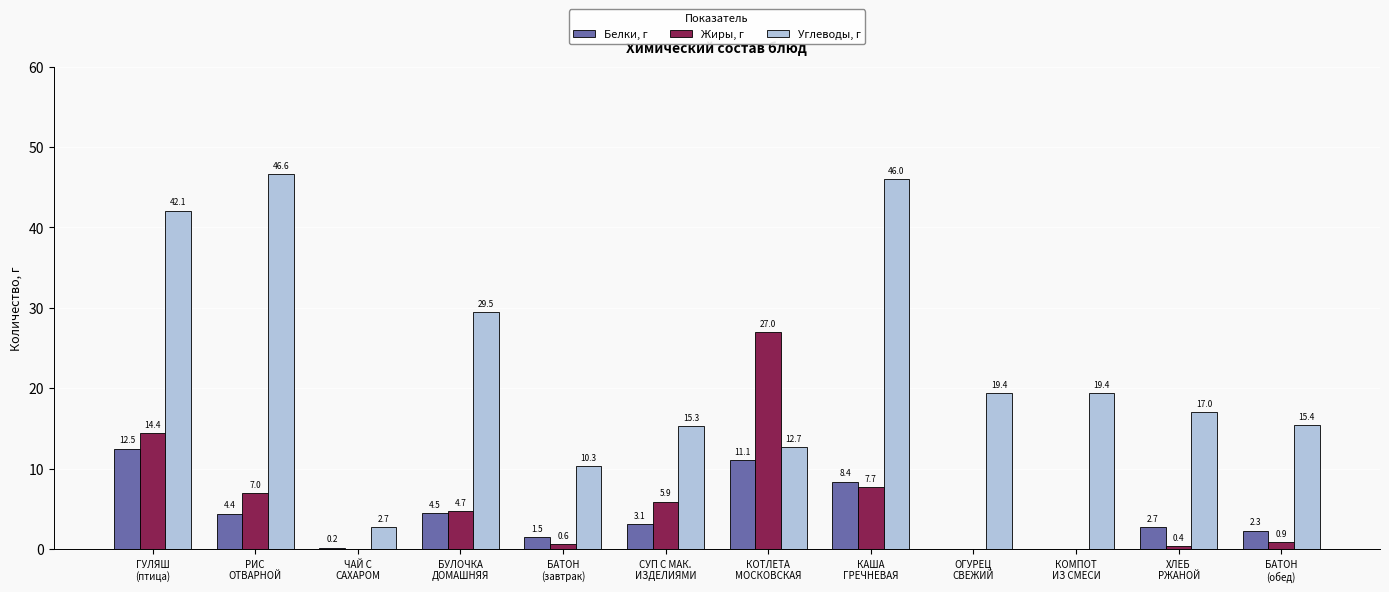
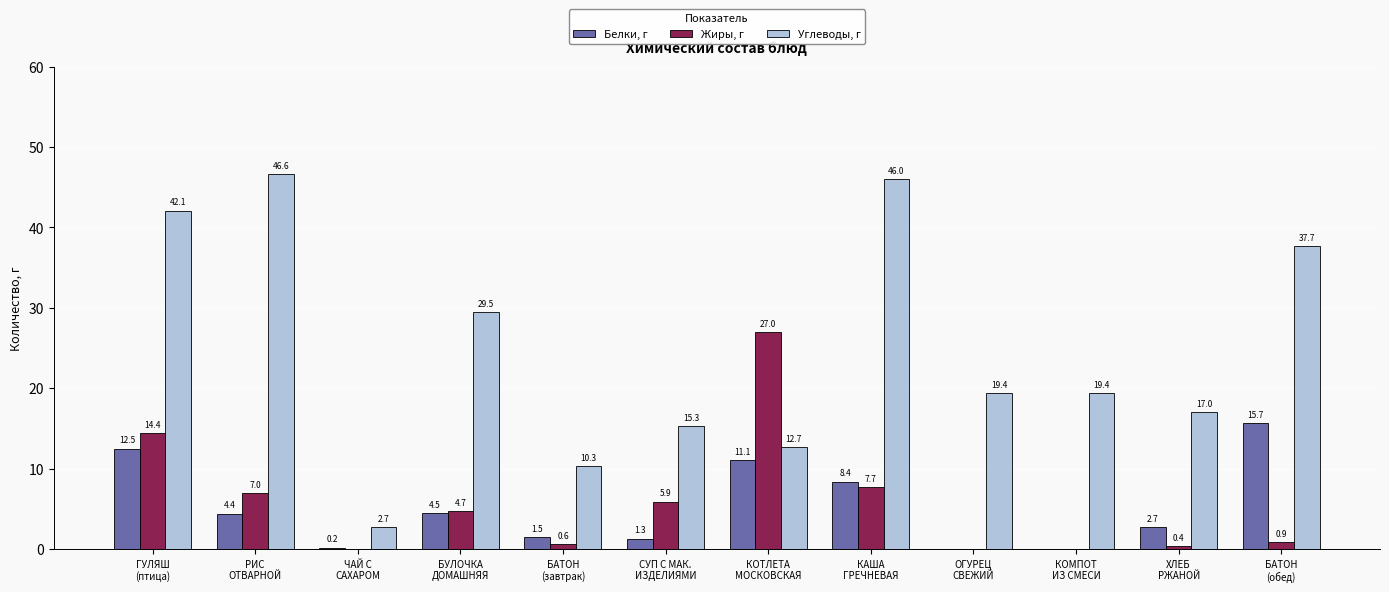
Белки, г, СУП С МАК. ИЗДЕЛИЯМИ: 3.1 -> 1.3
Белки, г, БАТОН (обед): 2.3 -> 15.7
Углеводы, г, БАТОН (обед): 15.4 -> 37.7
